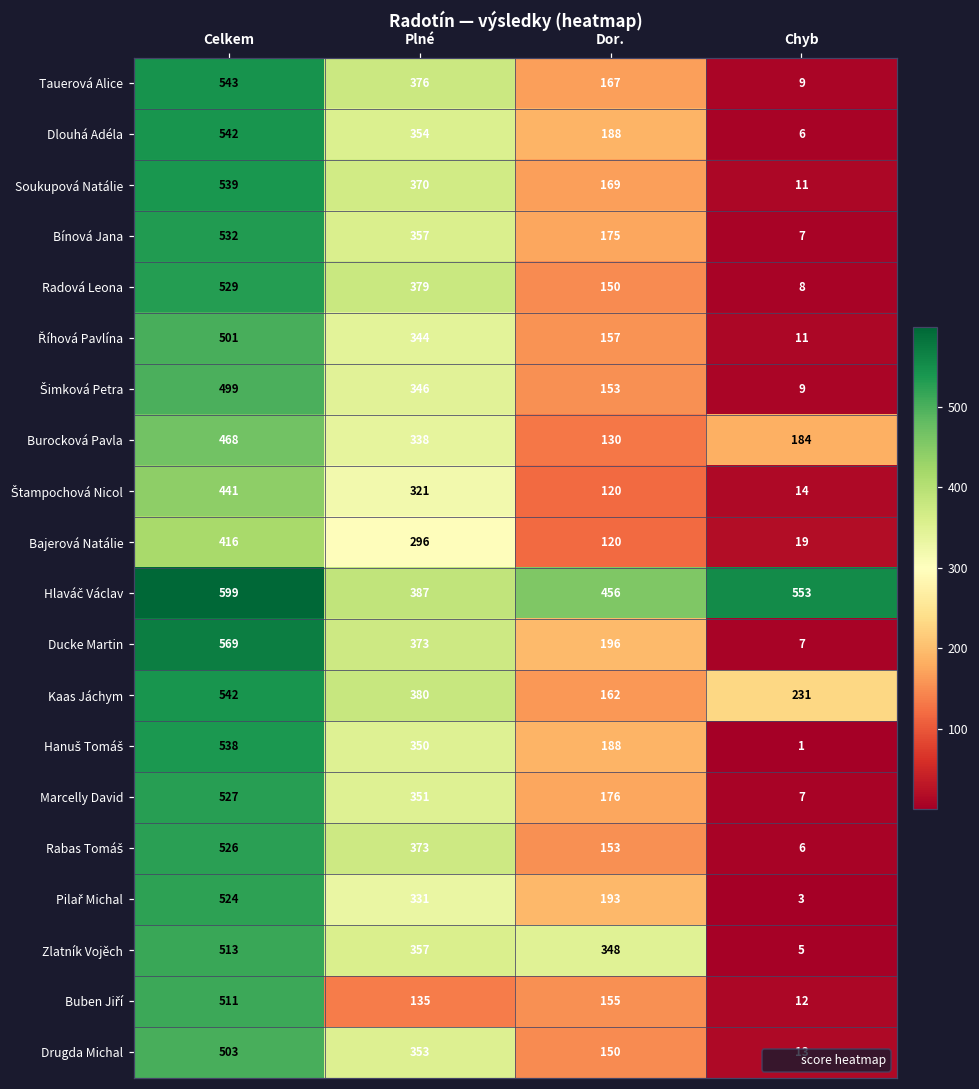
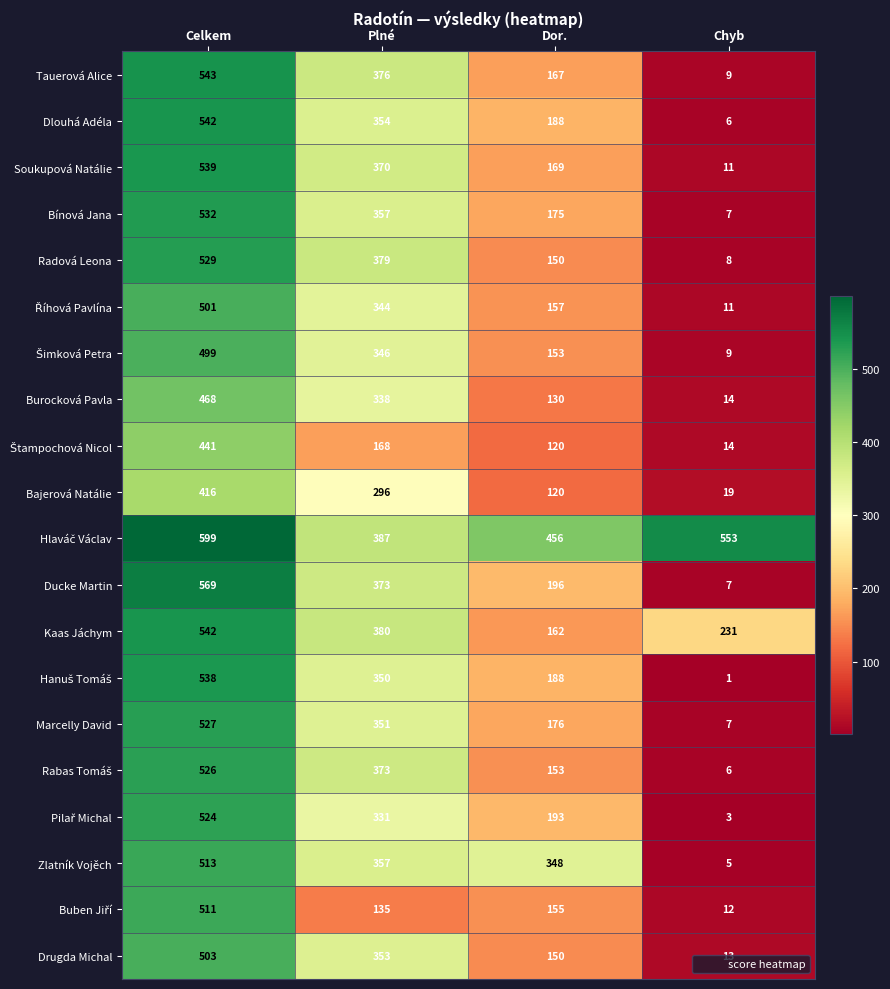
Burocková Pavla, Chyb: 184 -> 14
Štampochová Nicol, Plné: 321 -> 168
